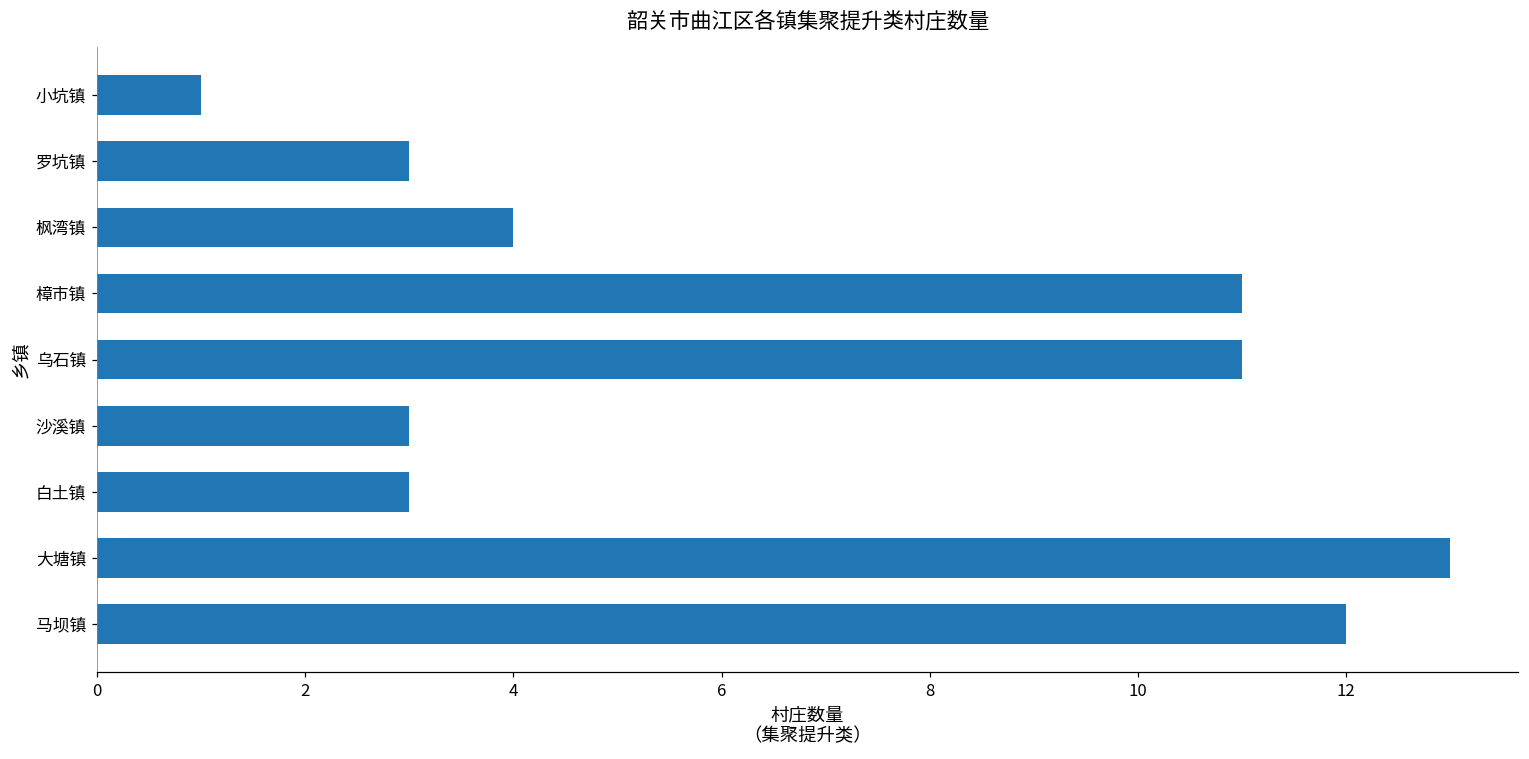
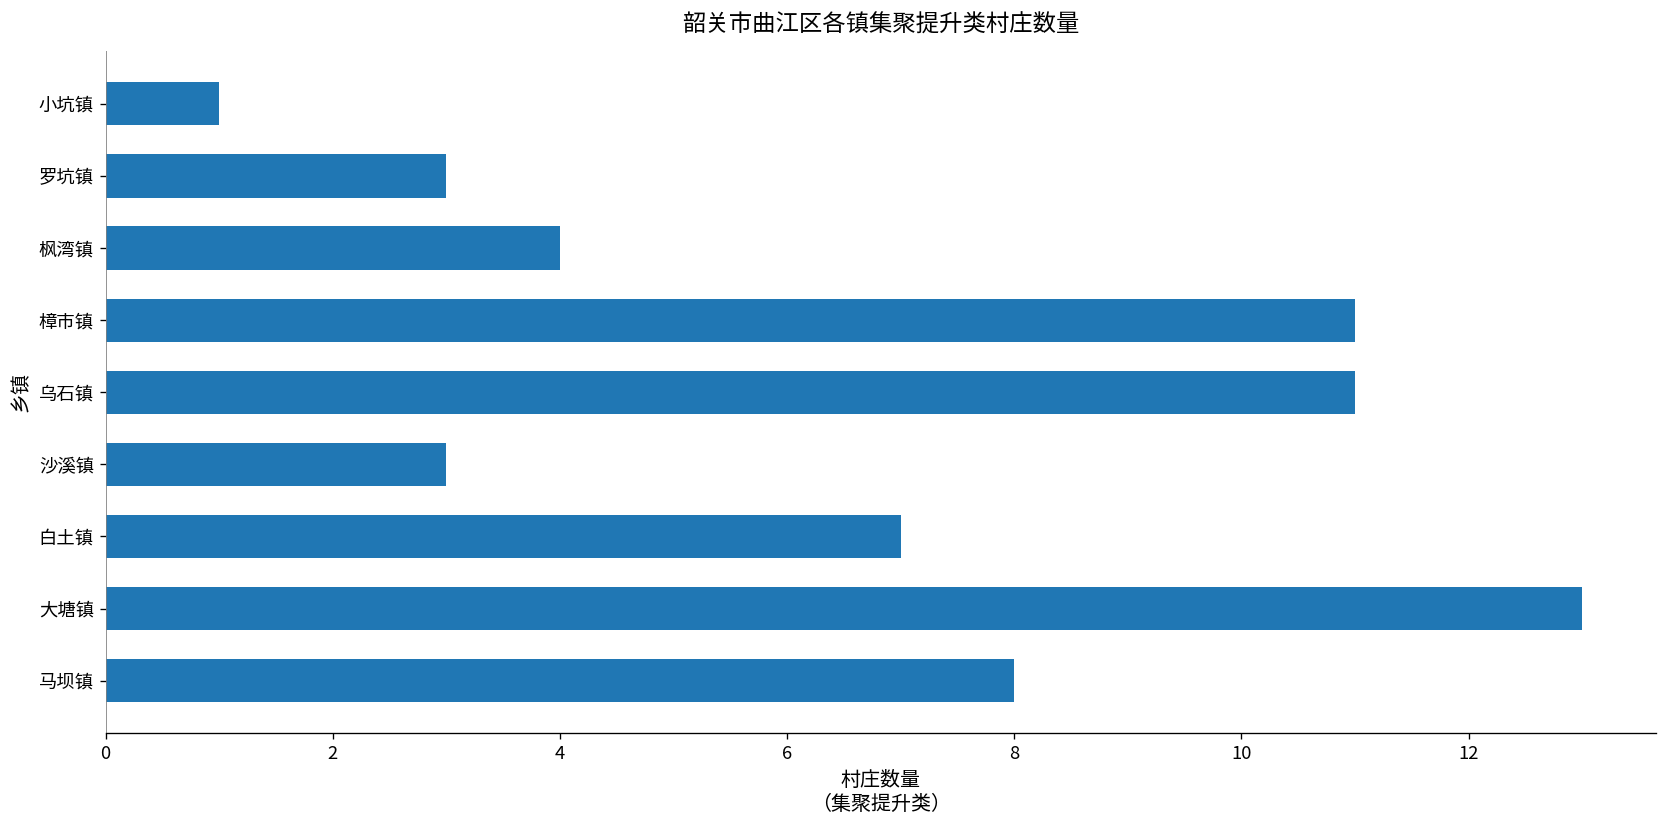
白土镇: 3 -> 7
马坝镇: 12 -> 8
